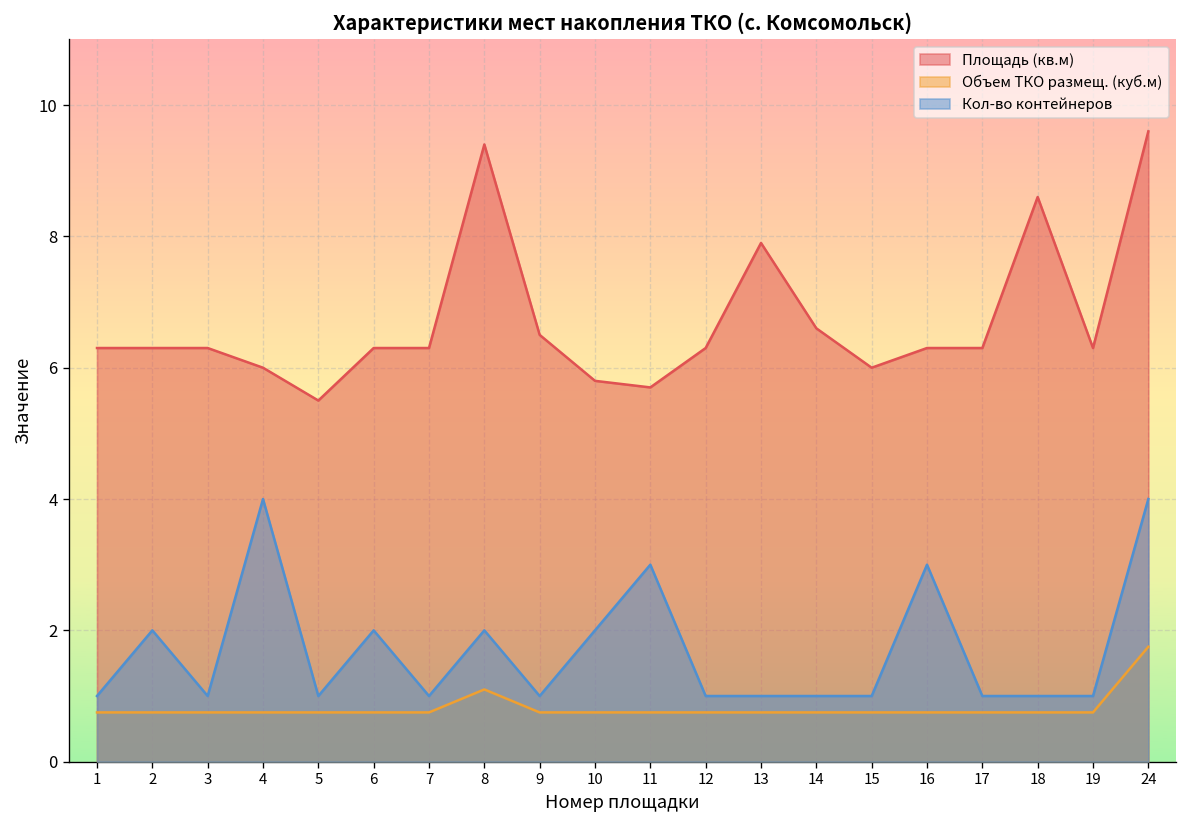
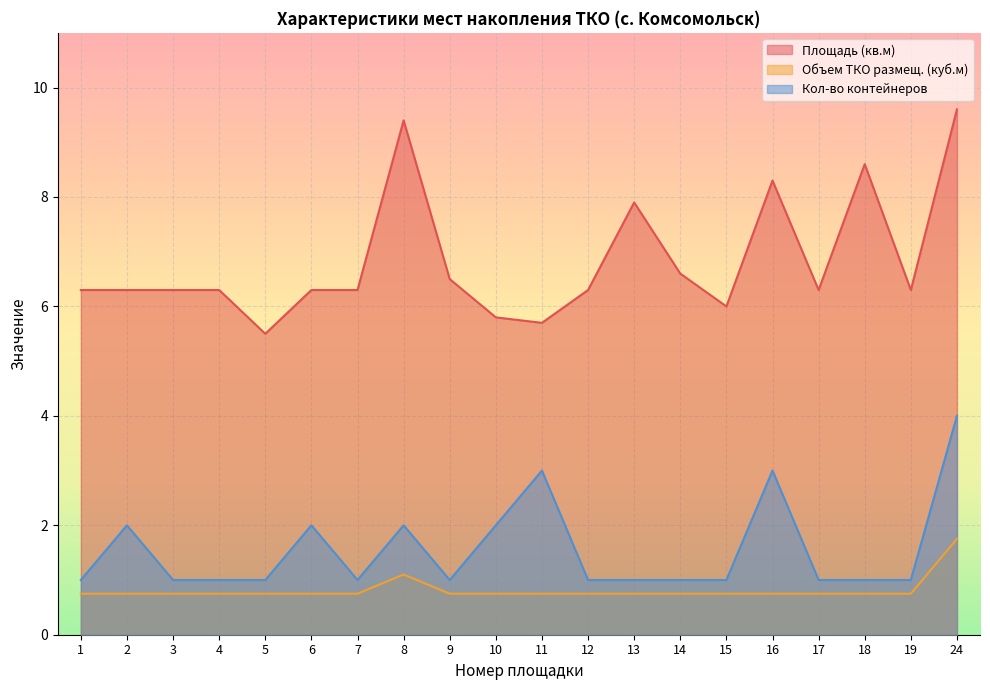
Площадь (кв.м), 4: 6.0 -> 6.3
Кол-во контейнеров, 4: 4 -> 1
Площадь (кв.м), 16: 6.3 -> 8.3
